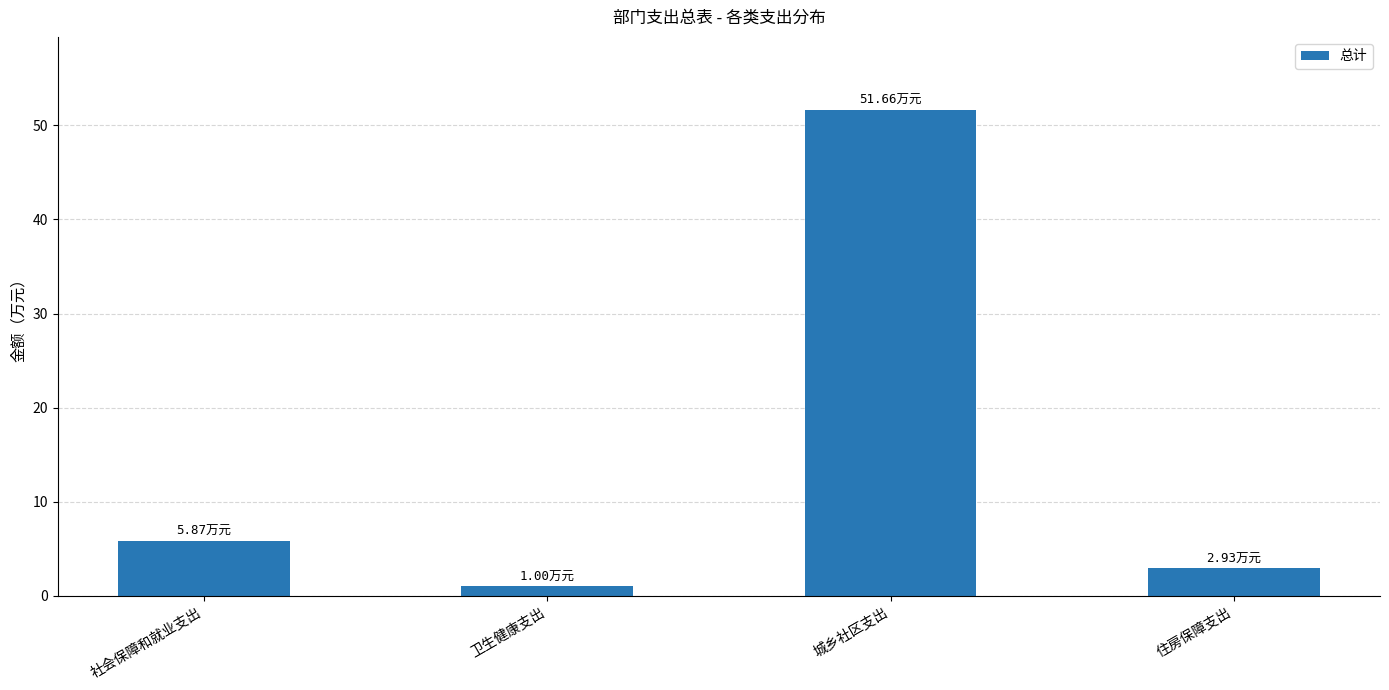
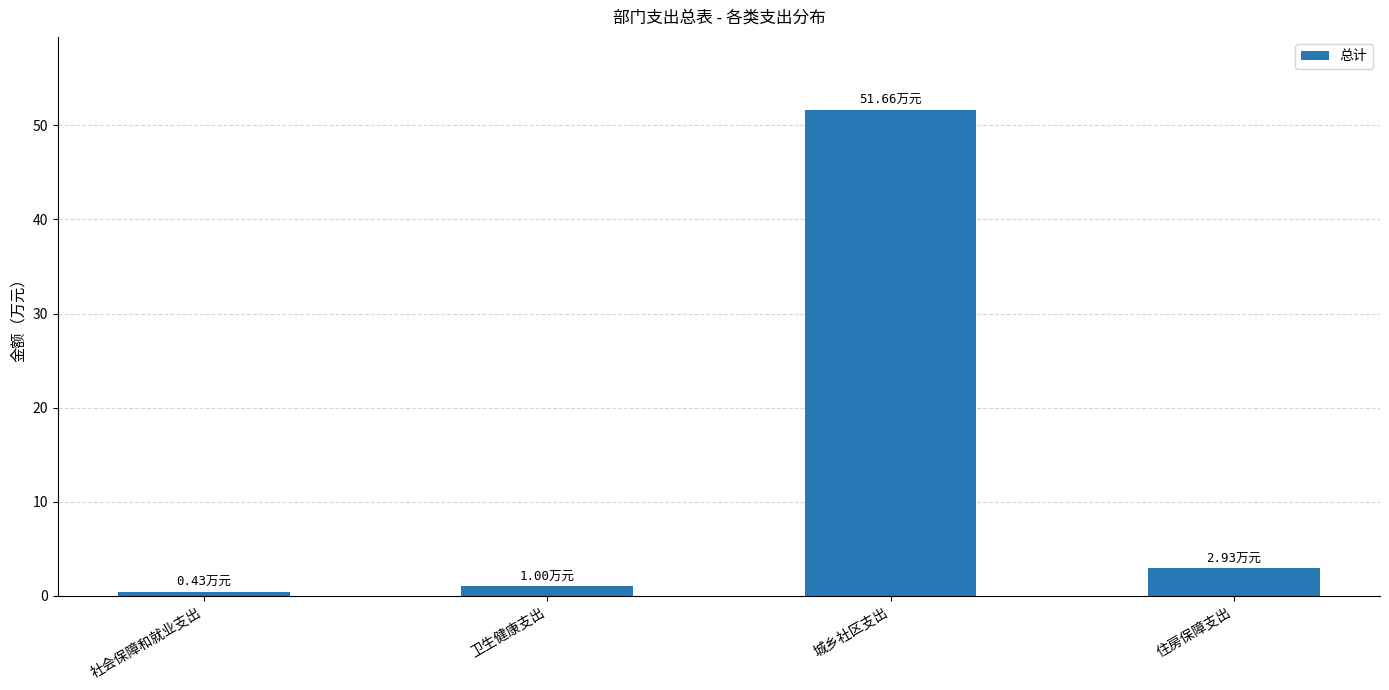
社会保障和就业支出: 5.87 -> 0.43
